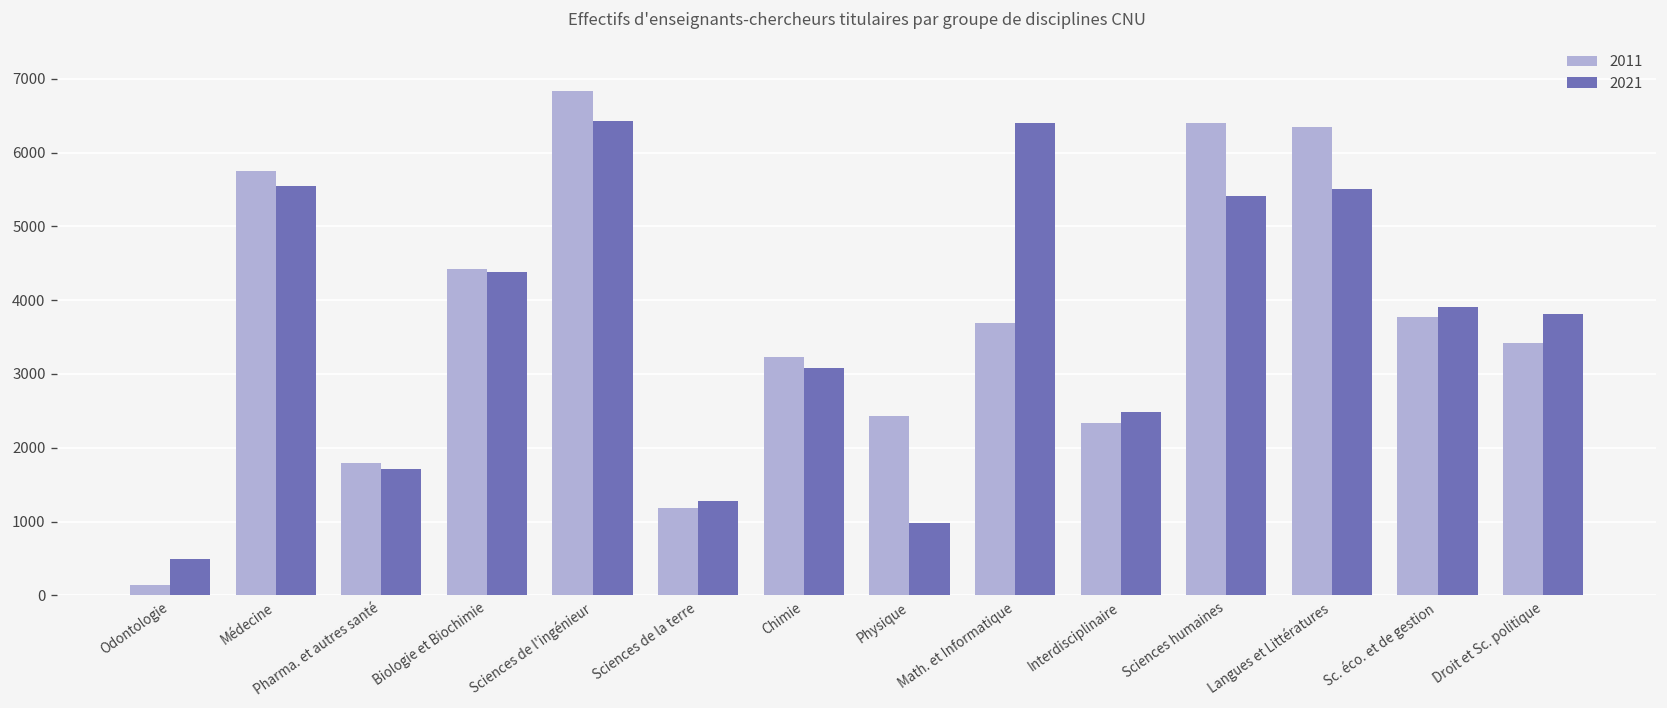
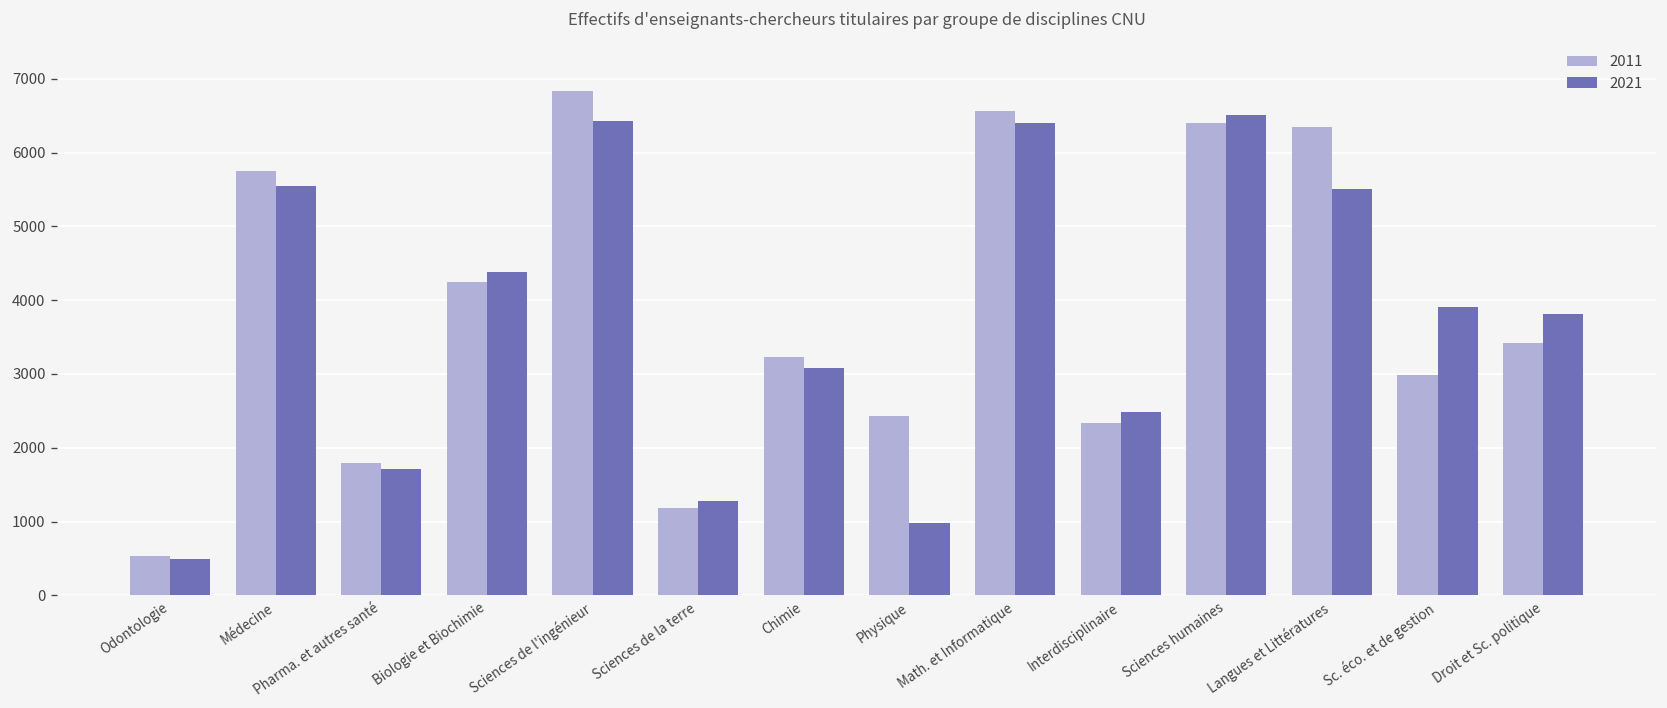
2011, Odontologie: 100 -> 500
2011, Biologie et Biochimie: 4400 -> 4200
2011, Math. et Informatique: 3700 -> 6600
2021, Sciences humaines: 5400 -> 6500
2011, Sc. éco. et de gestion: 3800 -> 3000
